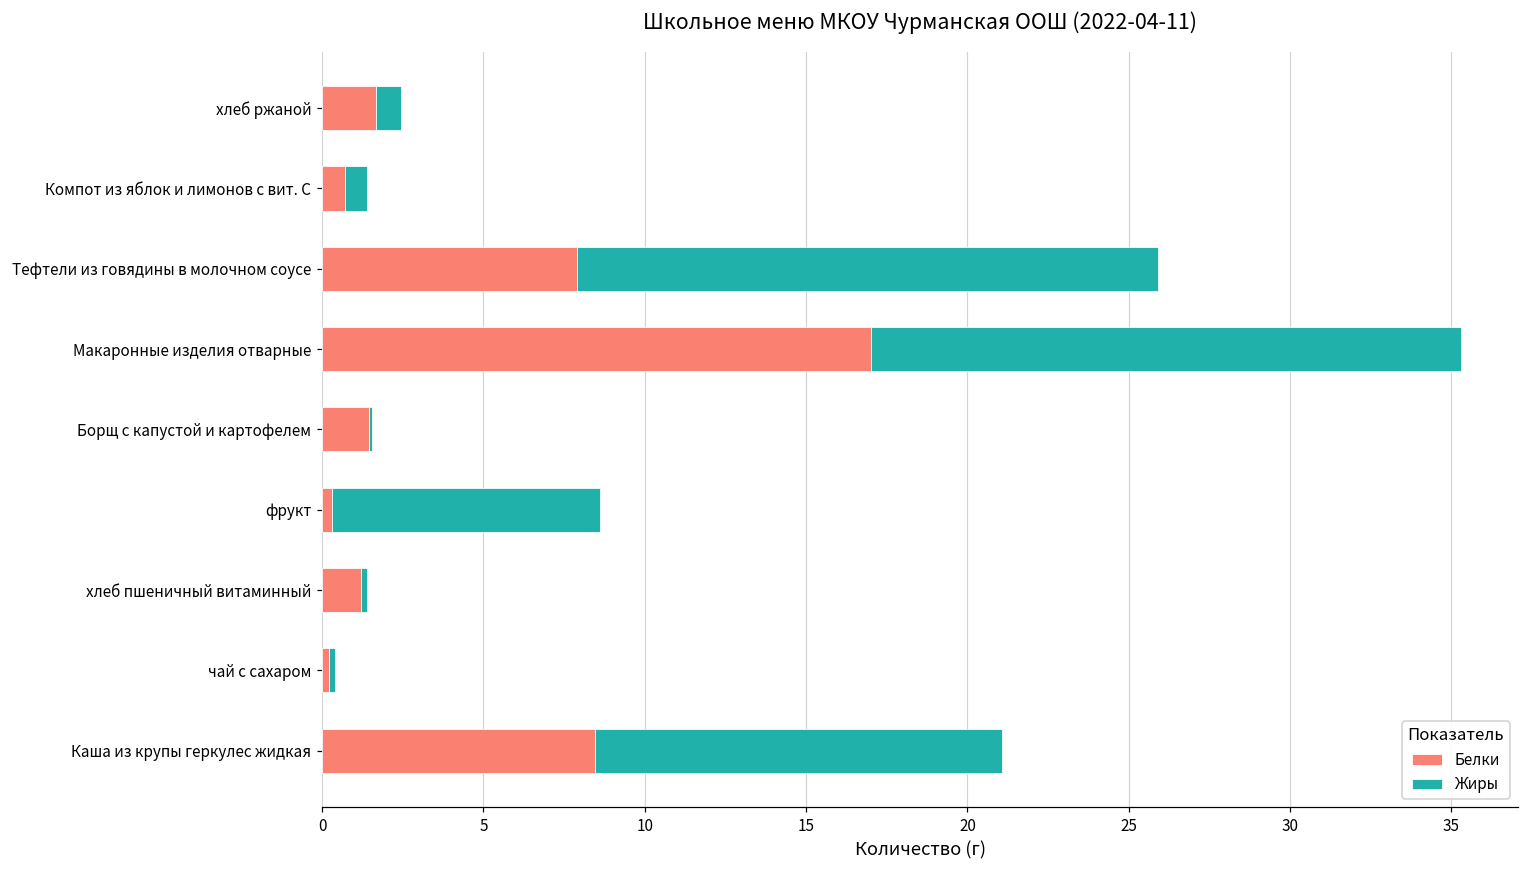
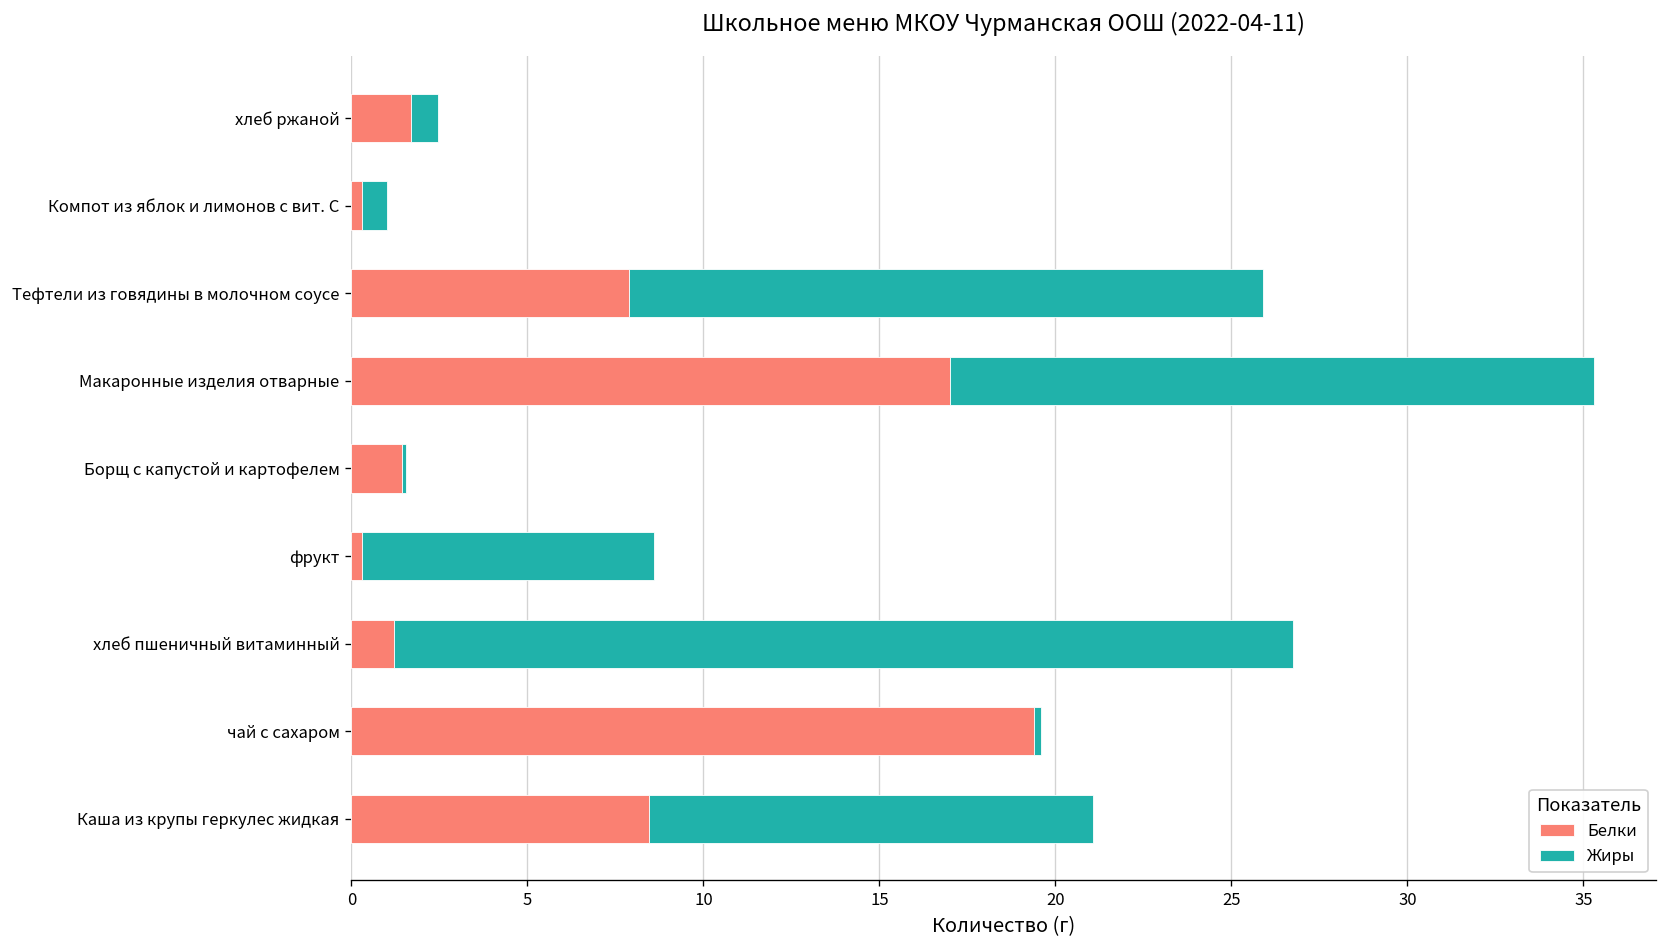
Белки, Компот из яблок и лимонов с вит. С: 0.7 -> 0.3
Жиры, хлеб пшеничный витаминный: 0.2 -> 25.5
Белки, чай с сахаром: 0.2 -> 19.4
